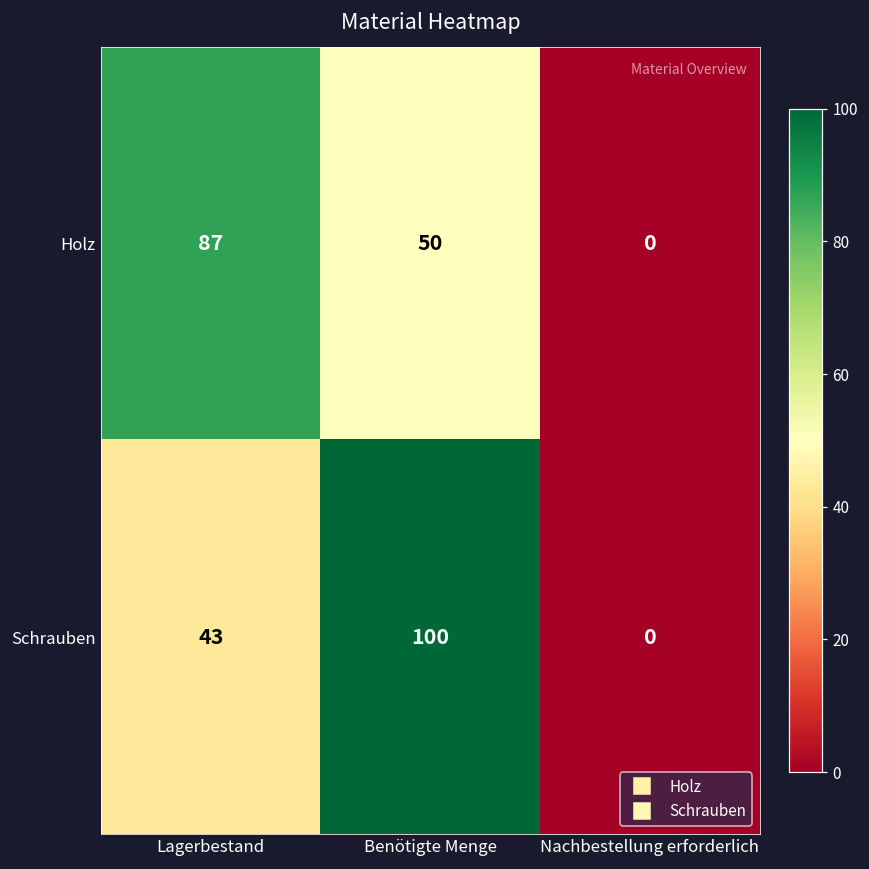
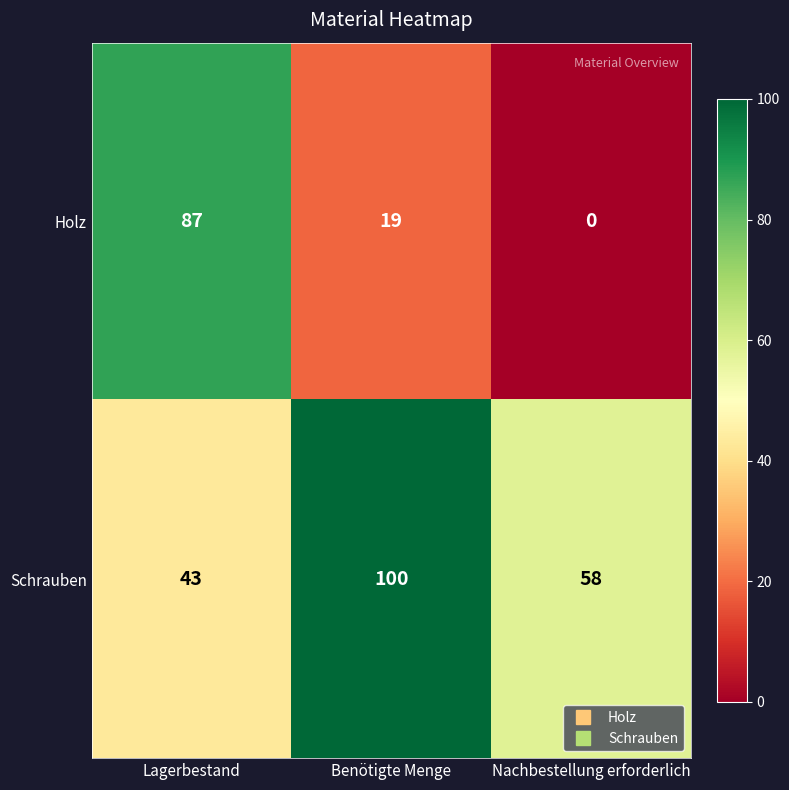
Holz, Benötigte Menge: 50 -> 19
Schrauben, Nachbestellung erforderlich: 0 -> 58
